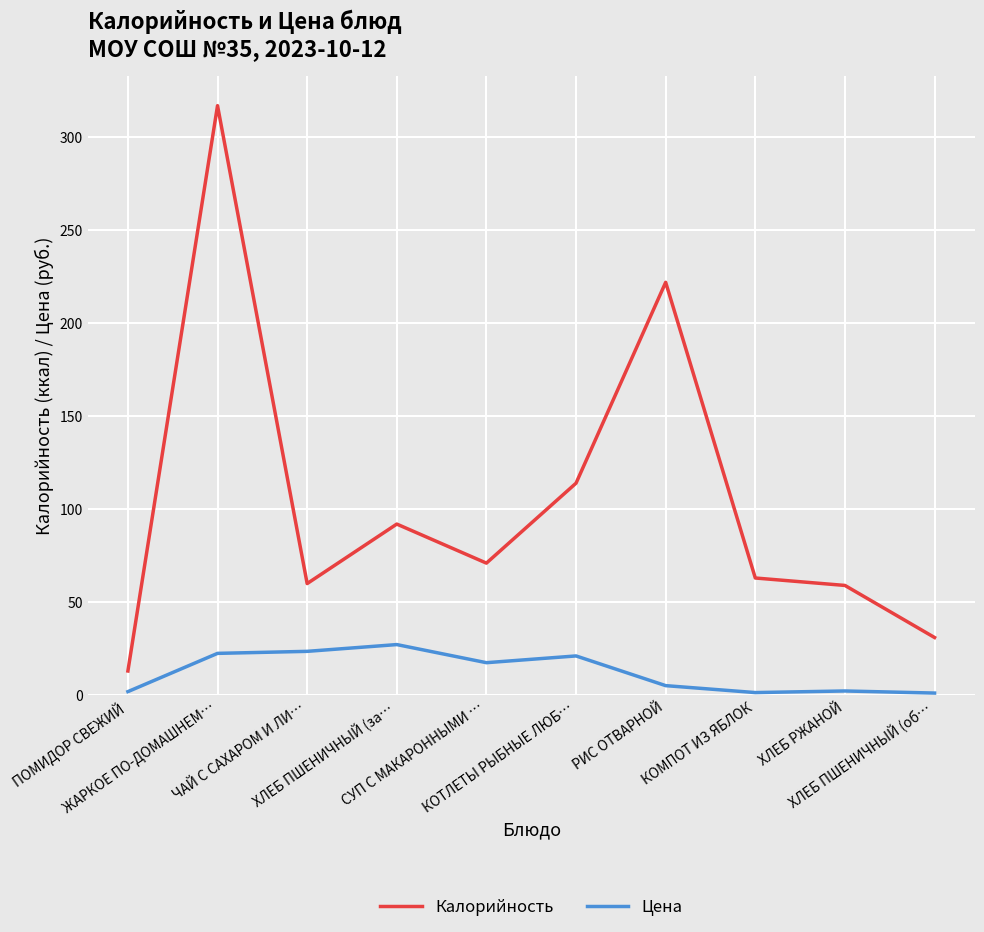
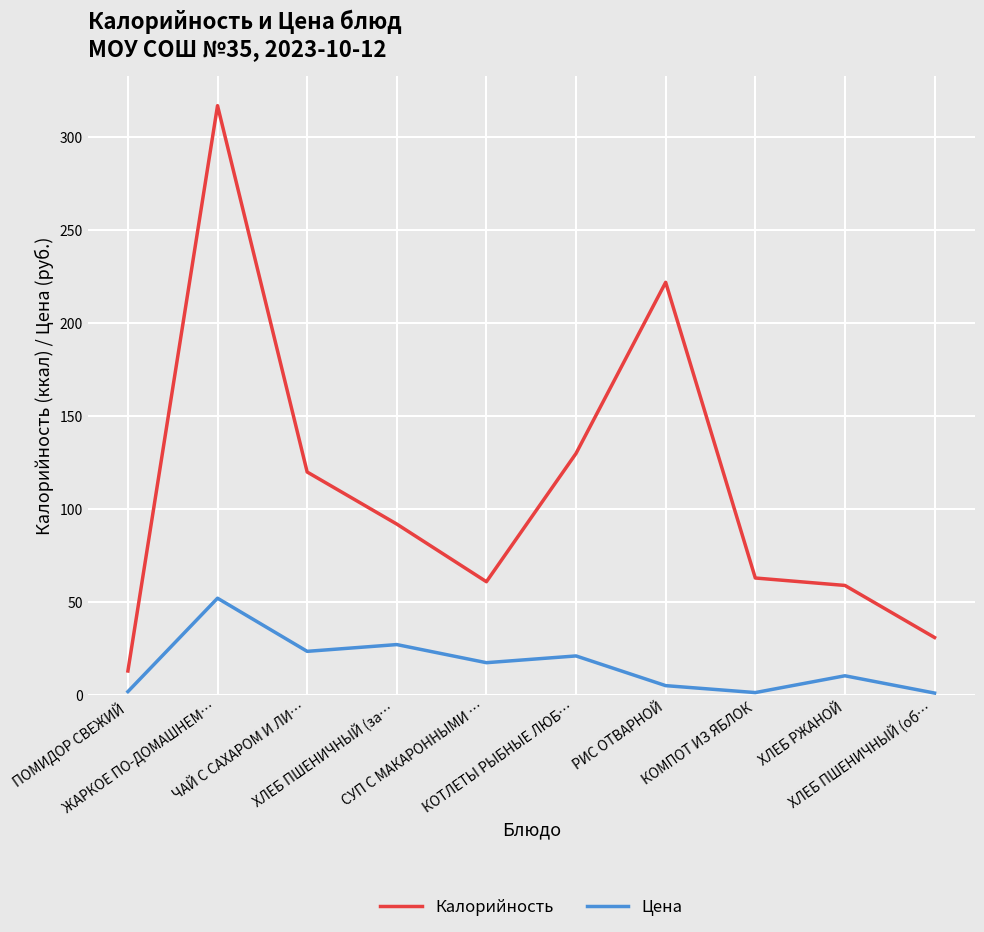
Цена, ЖАРКОЕ ПО-ДОМАШНЕМ…: 22 -> 52
Калорийность, ЧАЙ С САХАРОМ И ЛИ…: 60 -> 120
Калорийность, СУП С МАКАРОННЫМИ …: 71 -> 61
Калорийность, КОТЛЕТЫ РЫБНЫЕ ЛЮБ…: 114 -> 130
Цена, ХЛЕБ РЖАНОЙ: 2 -> 10
